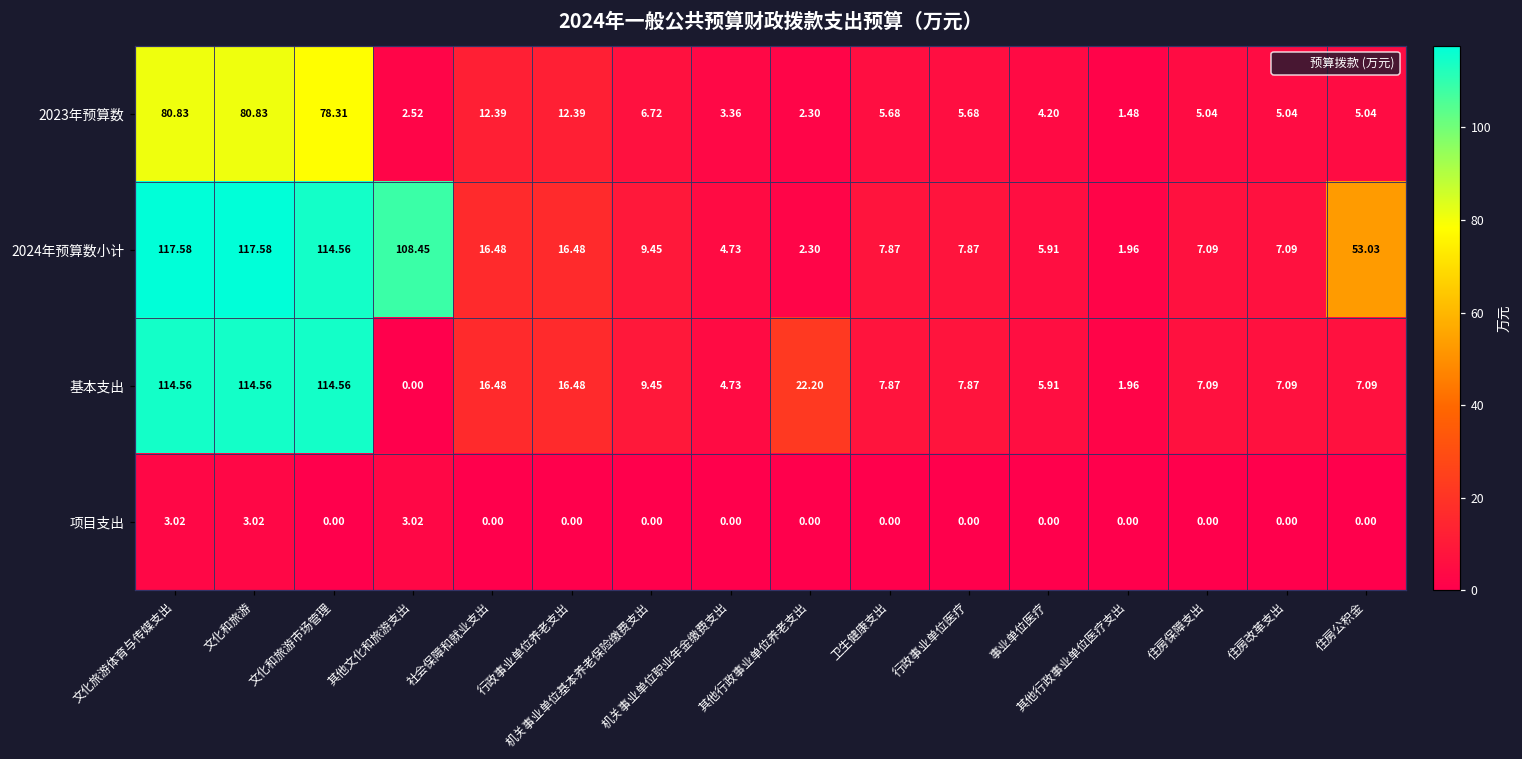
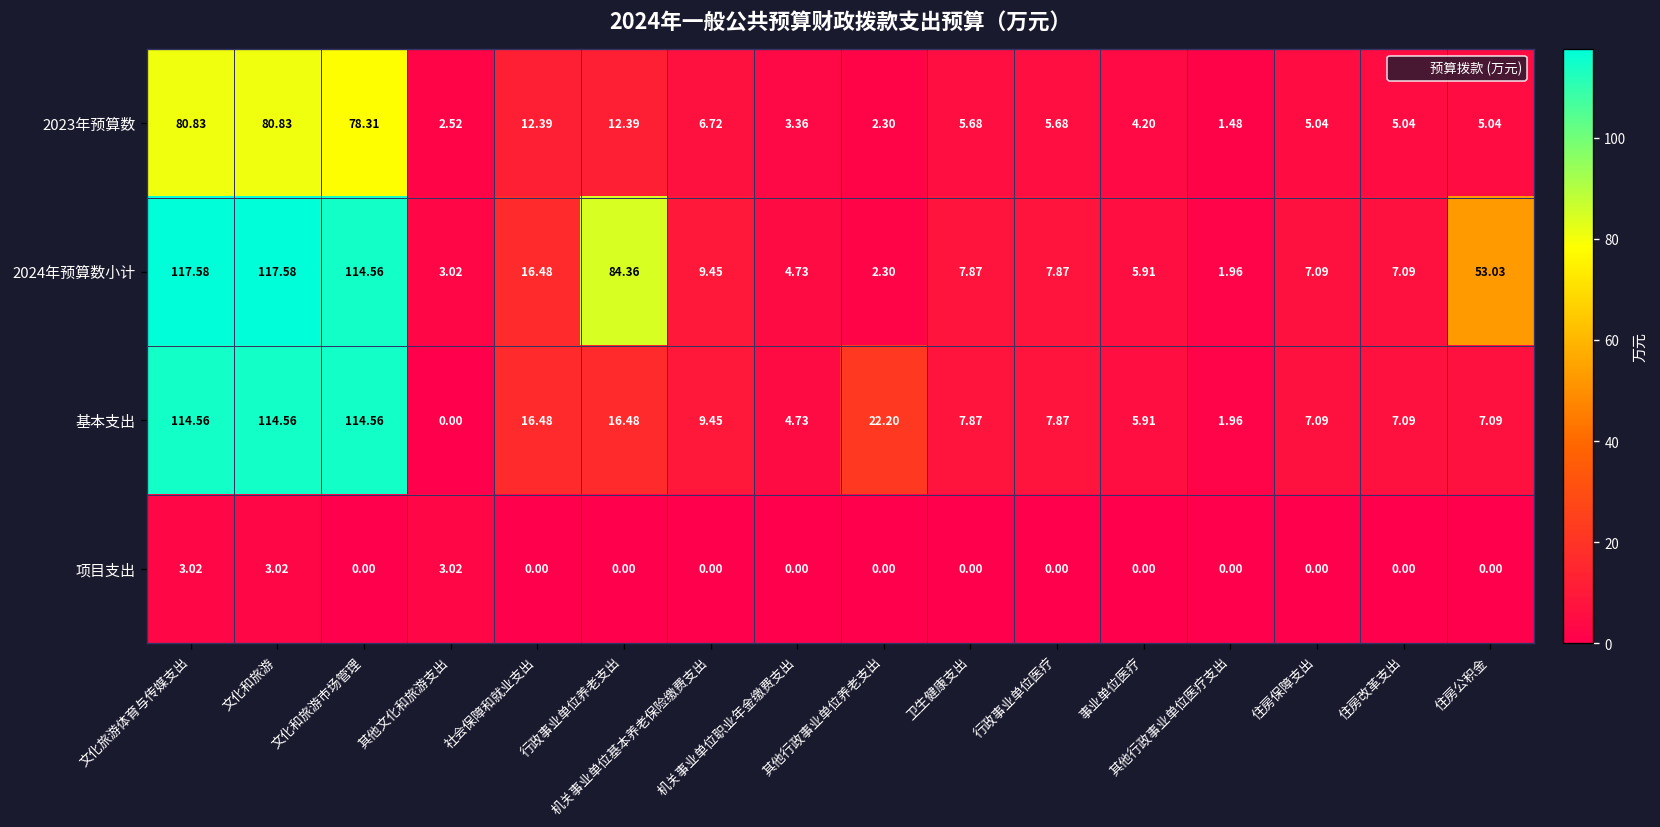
2024年预算数小计, 其他文化和旅游支出: 108.45 -> 3.02
2024年预算数小计, 行政事业单位养老支出: 16.48 -> 84.36
